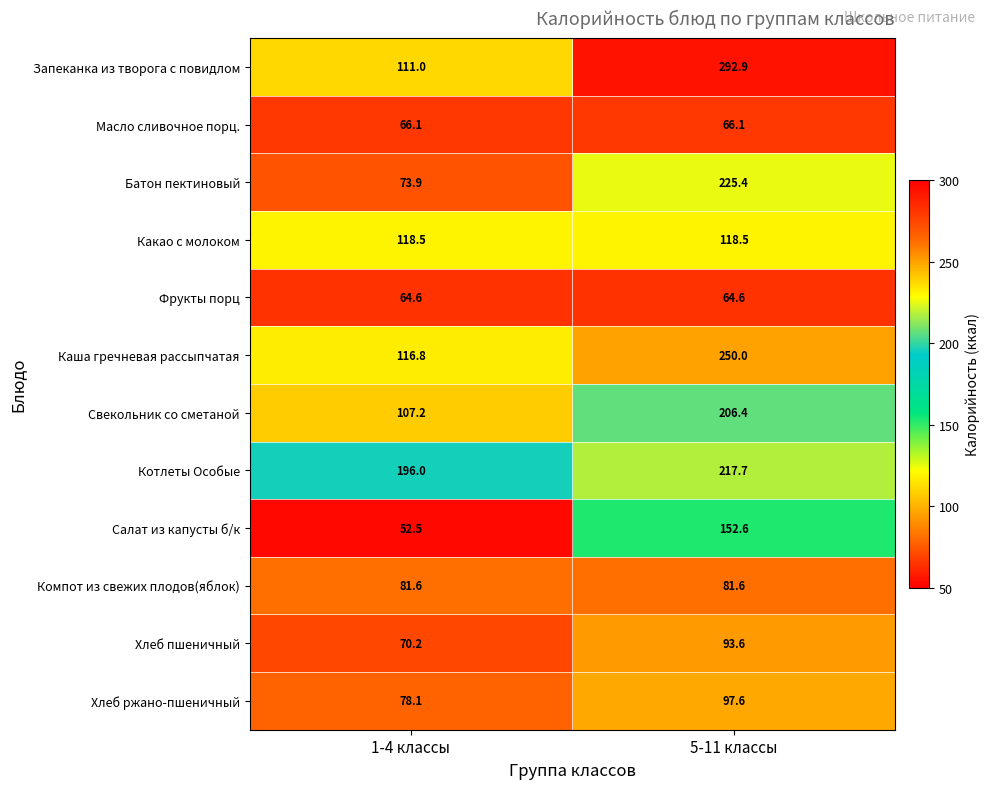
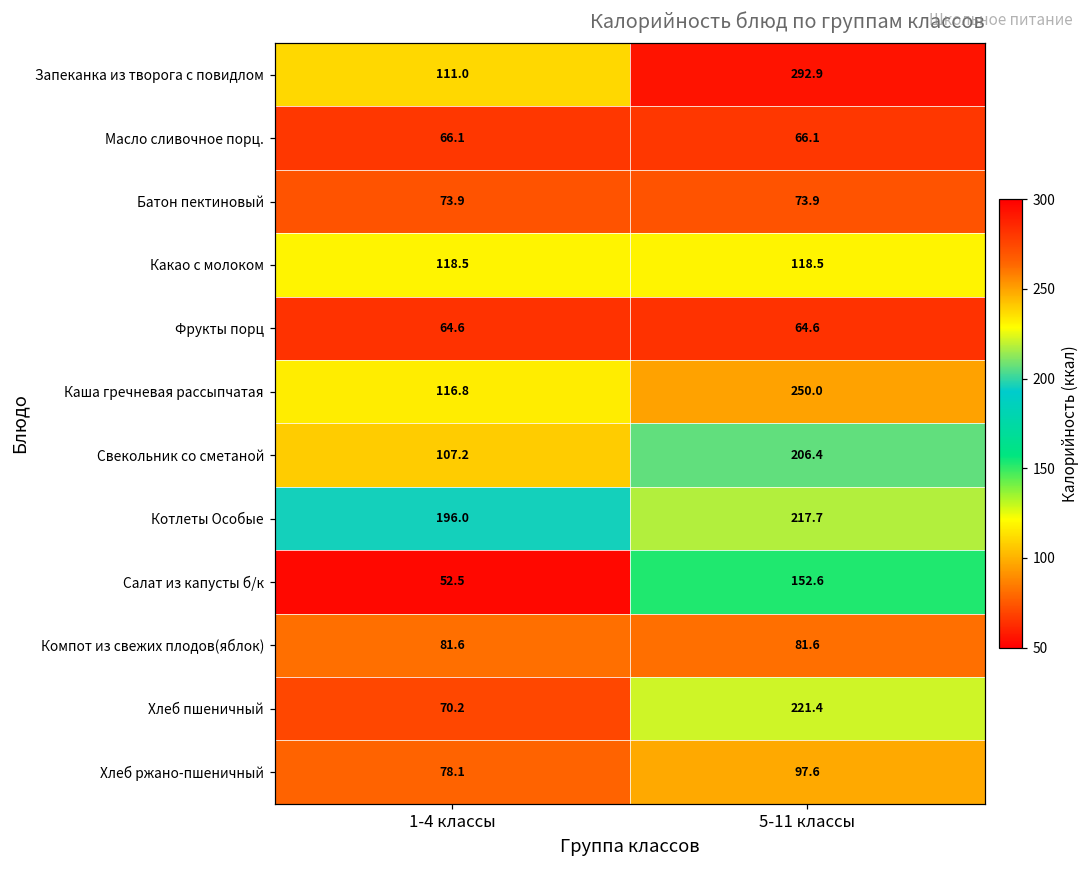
Батон пектиновый, 5-11 классы: 225.4 -> 73.9
Хлеб пшеничный, 5-11 классы: 93.6 -> 221.4
